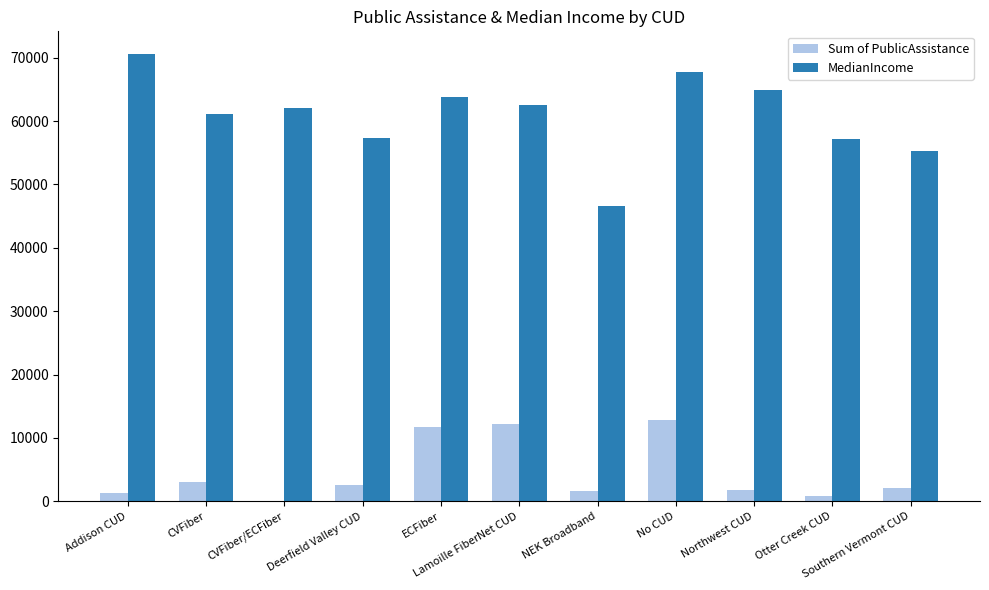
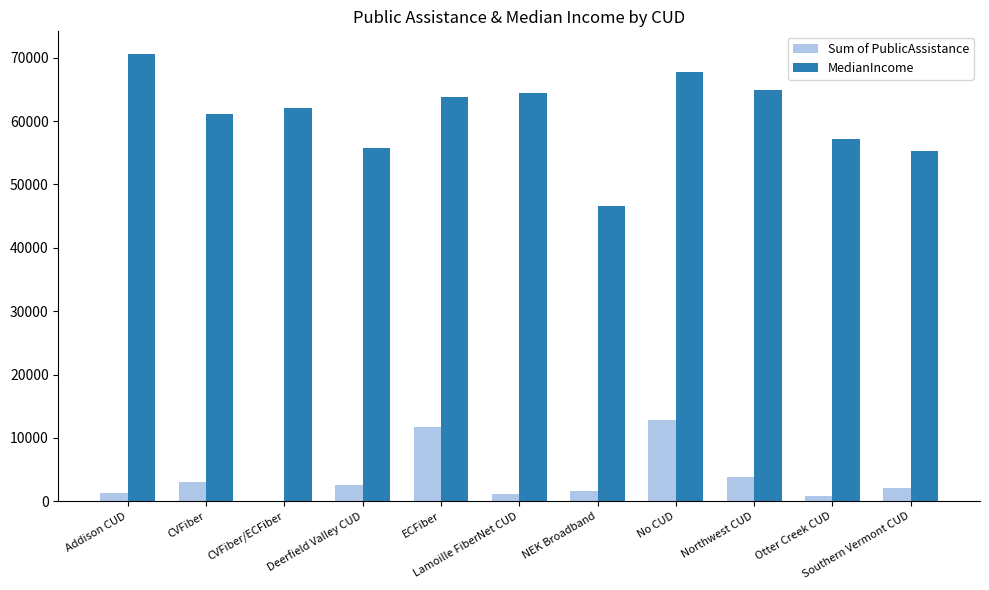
MedianIncome, Deerfield Valley CUD: 57000 -> 56000
Sum of PublicAssistance, Lamoille FiberNet CUD: 12000 -> 1000
MedianIncome, Lamoille FiberNet CUD: 63000 -> 64000
Sum of PublicAssistance, Northwest CUD: 2000 -> 4000
